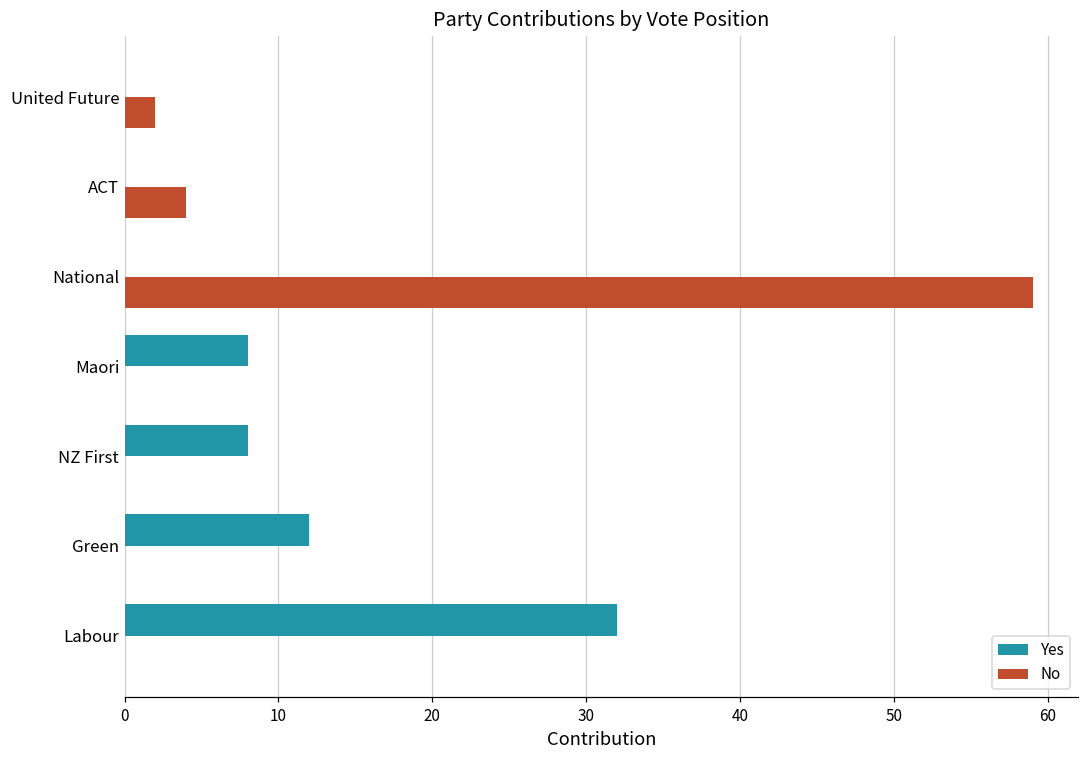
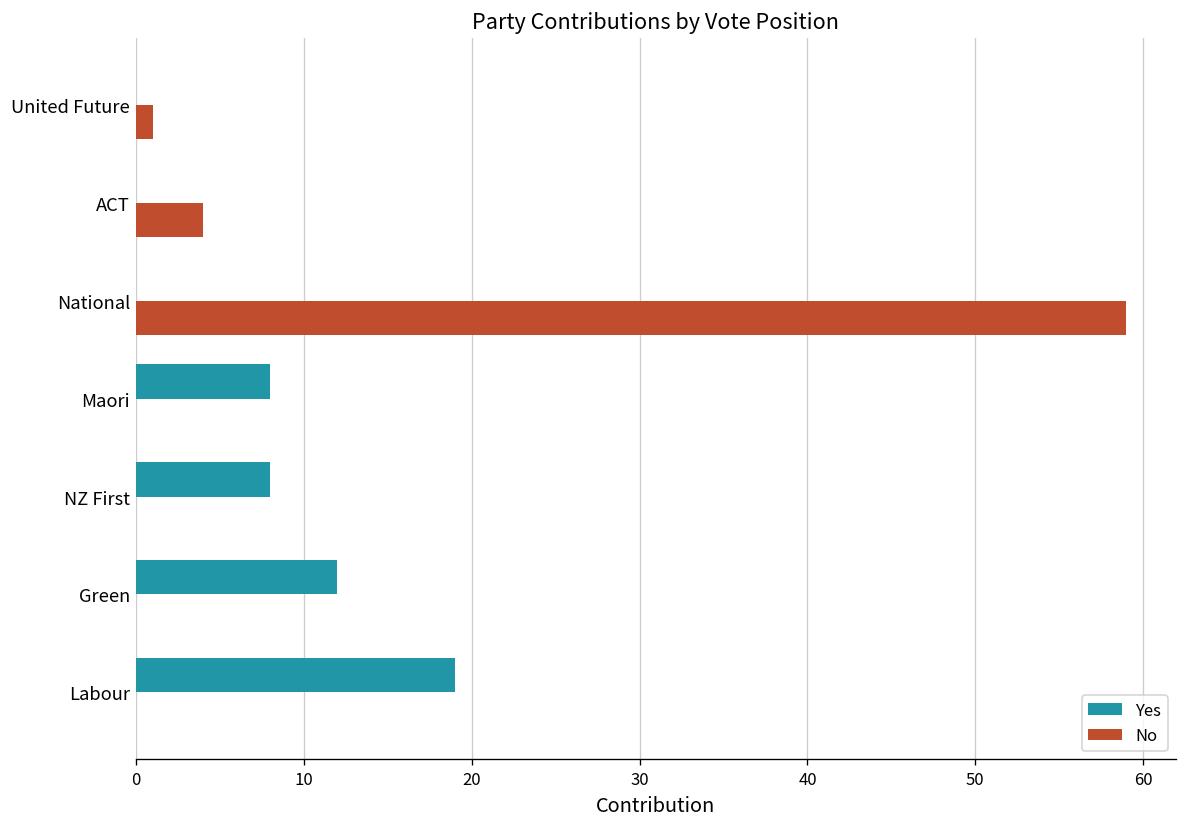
No, United Future: 2 -> 1
Yes, Labour: 32 -> 19
